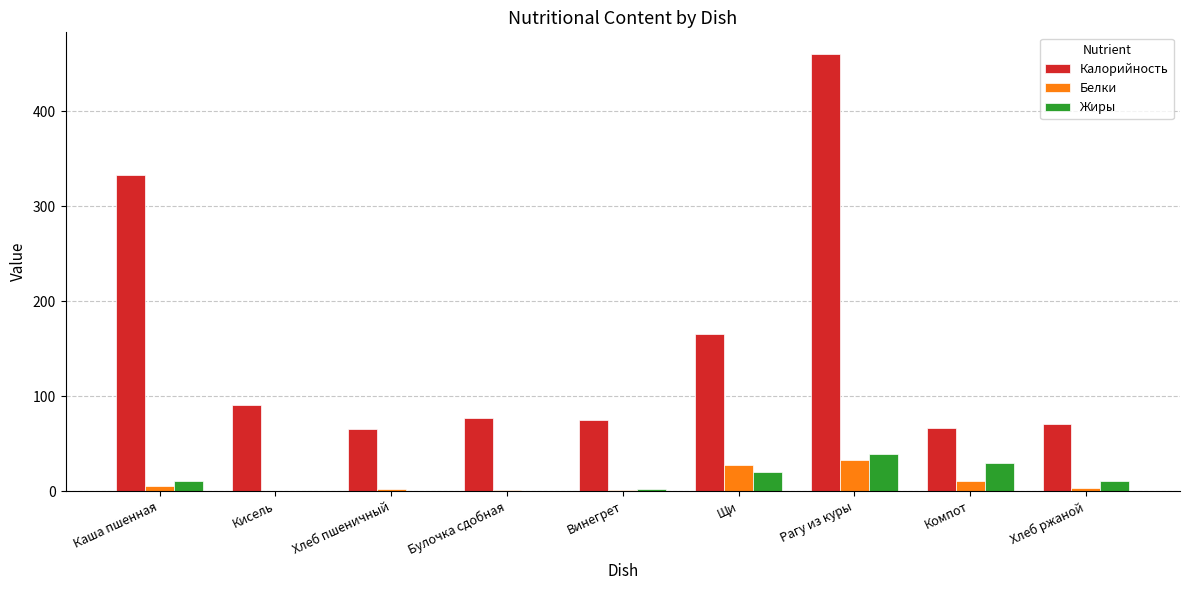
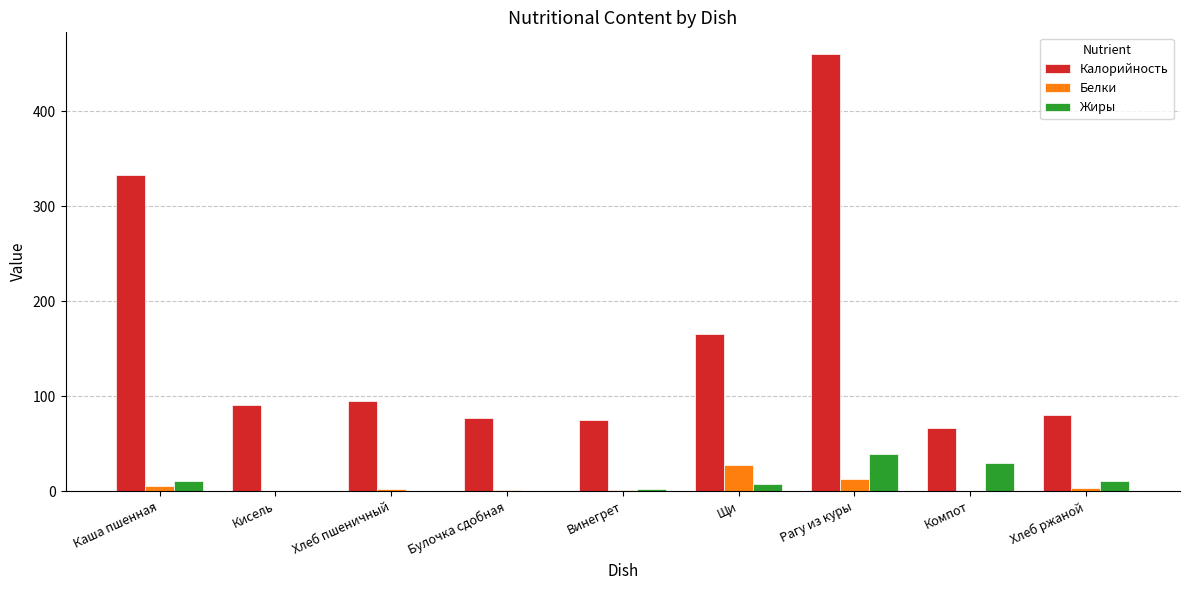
Калорийность, Хлеб пшеничный: 70 -> 100
Жиры, Щи: 20 -> 10
Белки, Рагу из куры: 30 -> 10
Белки, Компот: 10 -> 0
Калорийность, Хлеб ржаной: 70 -> 80
